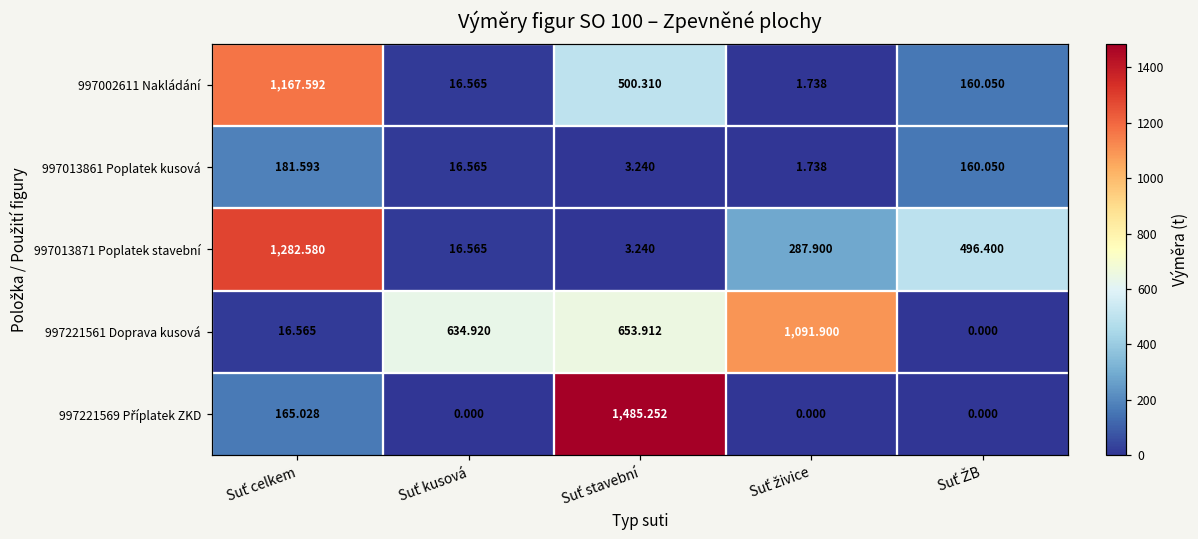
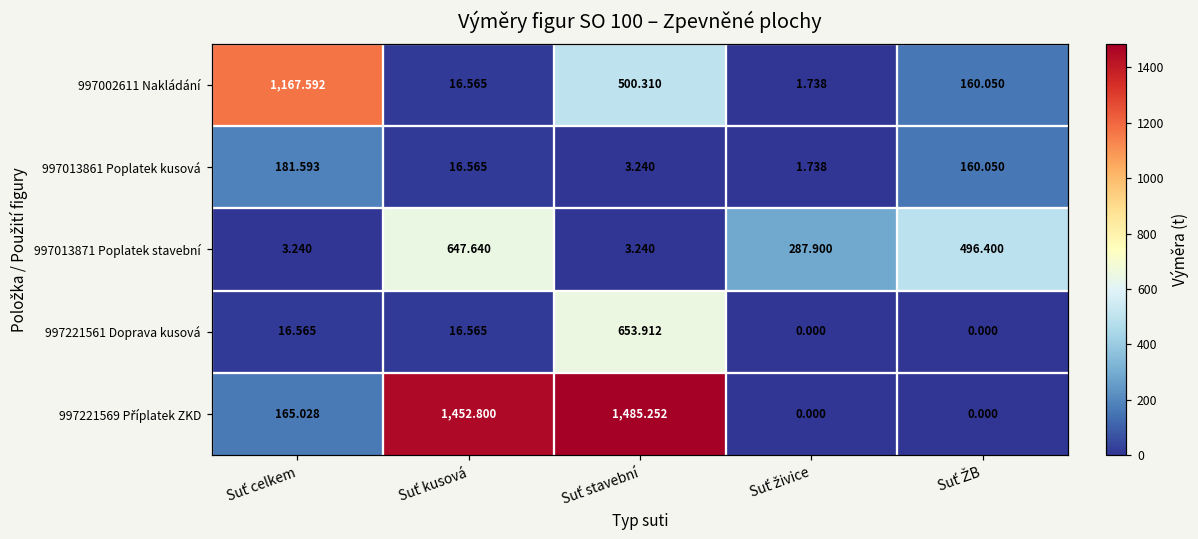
997013871 Poplatek stavební, Suť celkem: 1,282.580 -> 3.240
997013871 Poplatek stavební, Suť kusová: 16.565 -> 647.640
997221561 Doprava kusová, Suť kusová: 634.920 -> 16.565
997221561 Doprava kusová, Suť živice: 1,091.900 -> 0.000
997221569 Příplatek ZKD, Suť kusová: 0.000 -> 1,452.800
